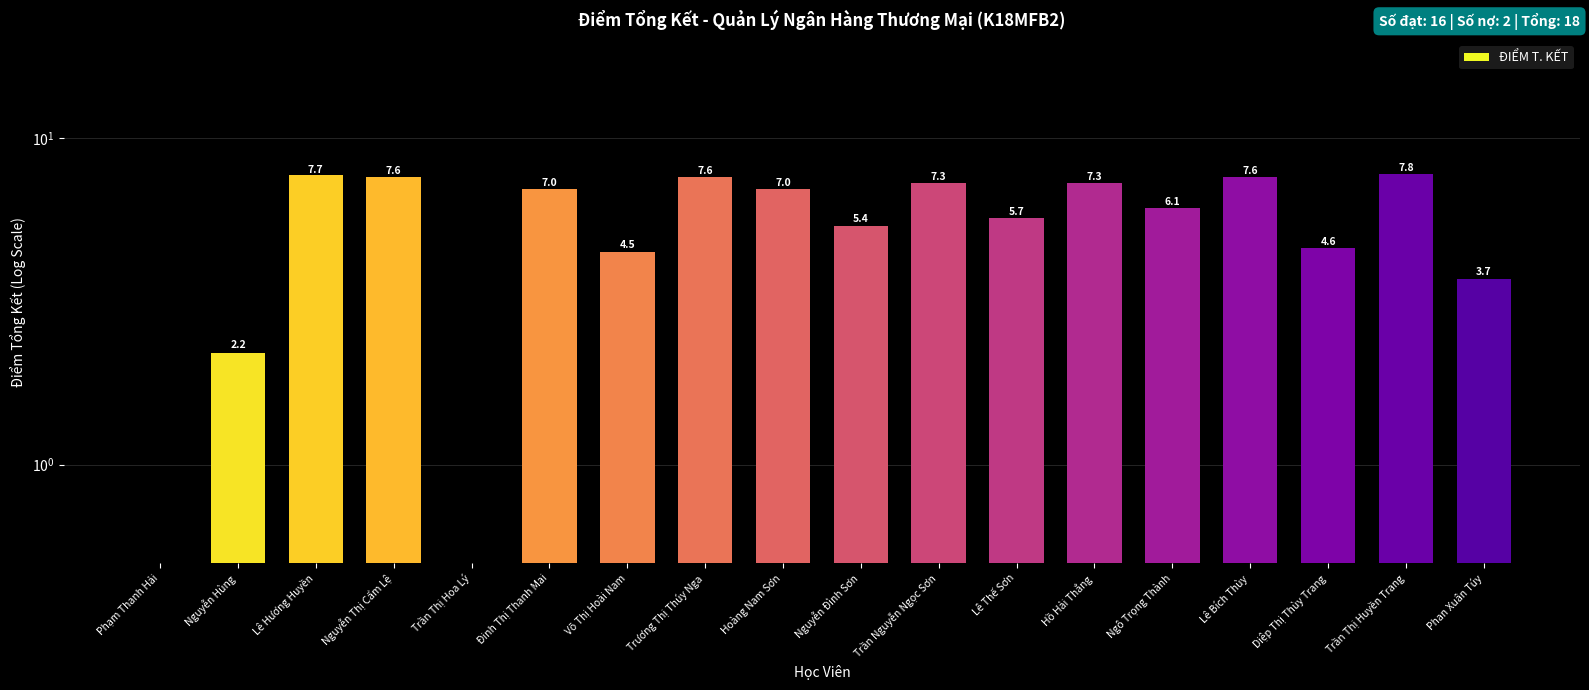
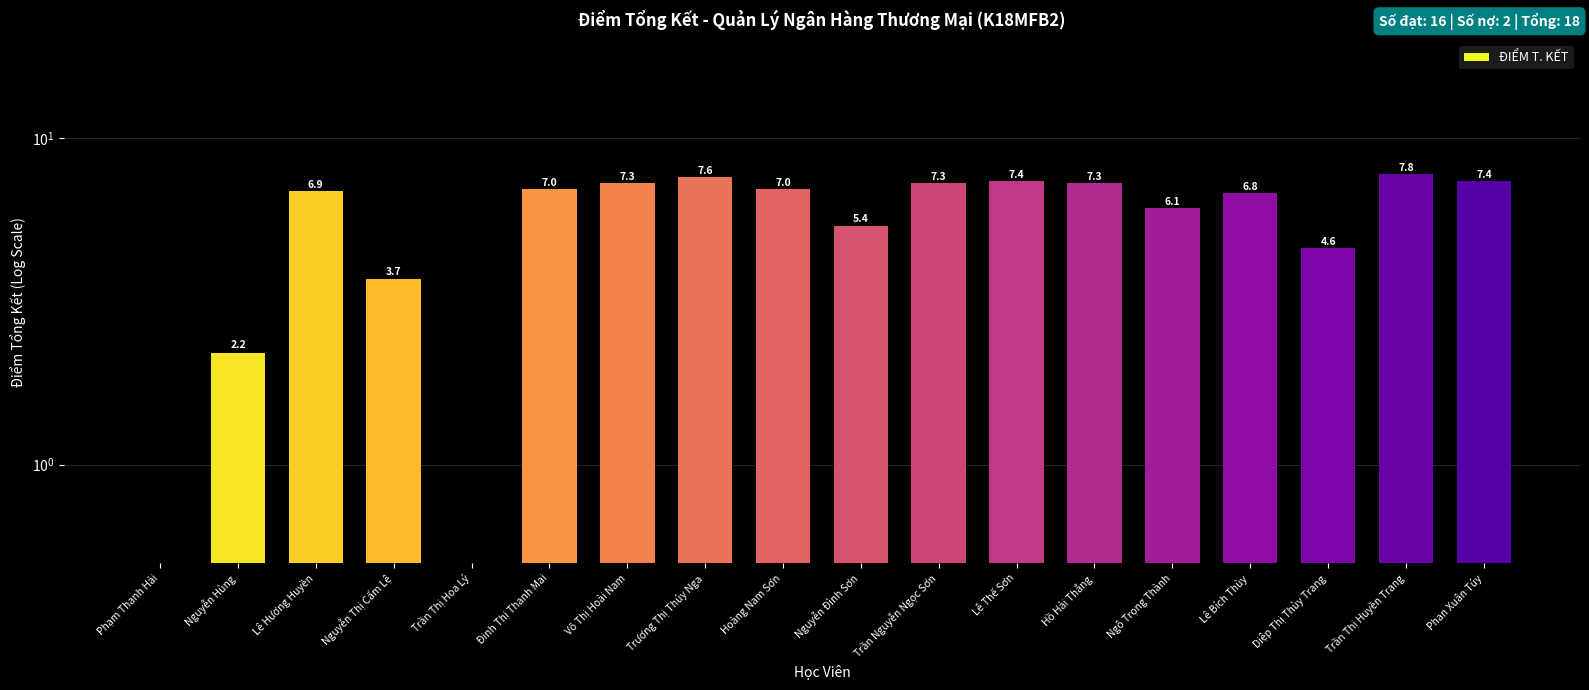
Lê Hương Huyền: 7.7 -> 6.9
Nguyễn Thị Cẩm Lệ: 7.6 -> 3.7
Võ Thị Hoài Nam: 4.5 -> 7.3
Lê Thế Sơn: 5.7 -> 7.4
Lê Bích Thùy: 7.6 -> 6.8
Phan Xuân Túy: 3.7 -> 7.4
